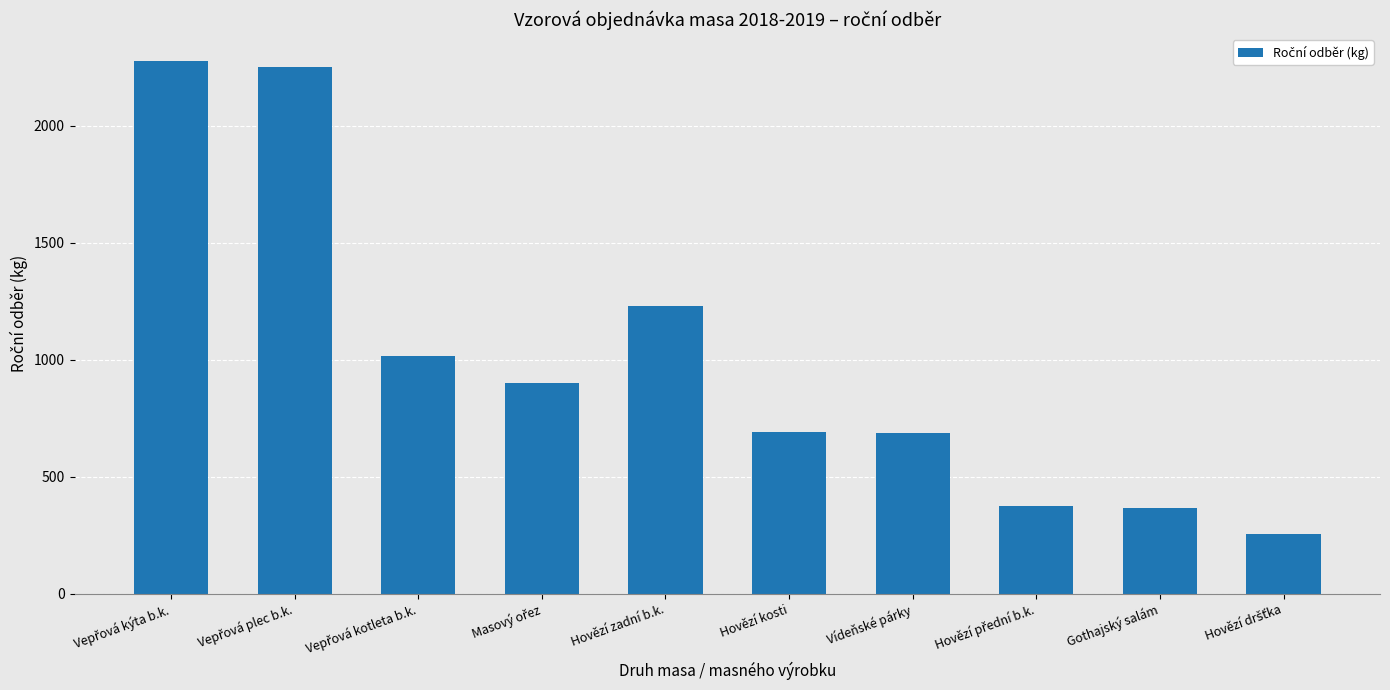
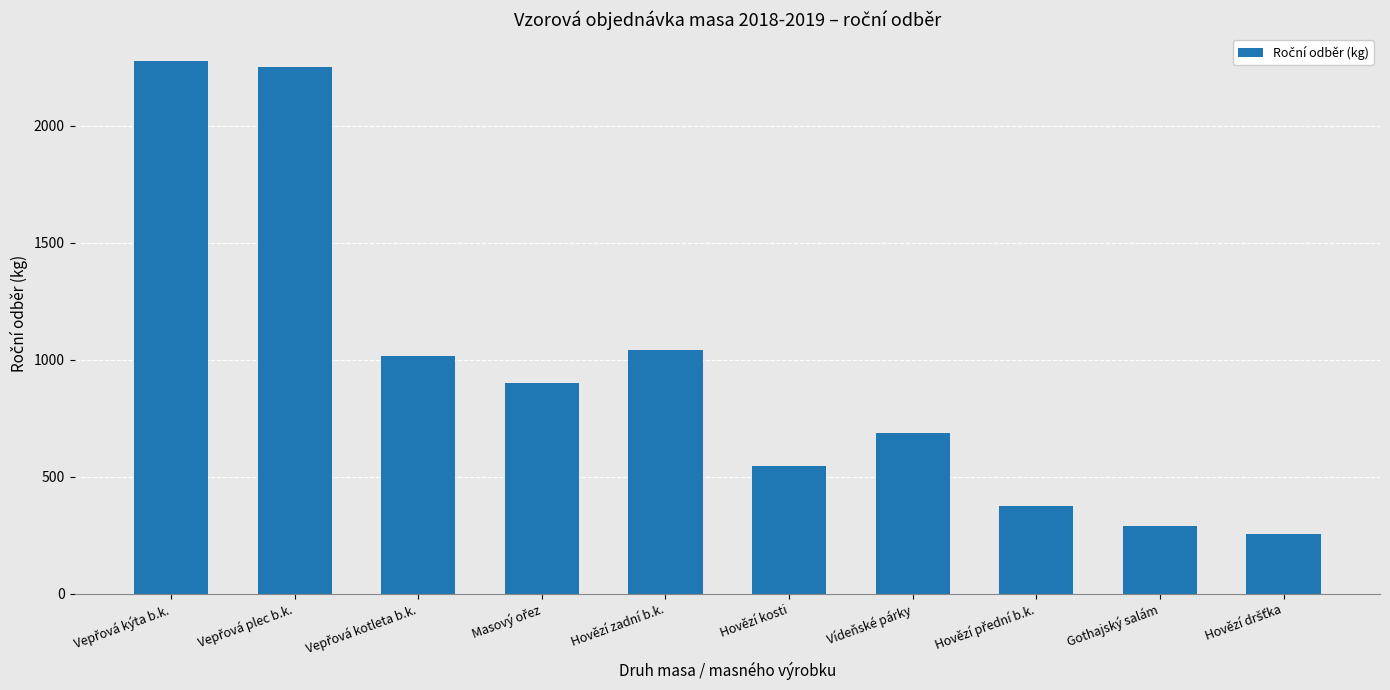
Hovězí zadní b.k.: 1230 -> 1040
Hovězí kosti: 690 -> 540
Gothajský salám: 370 -> 290
